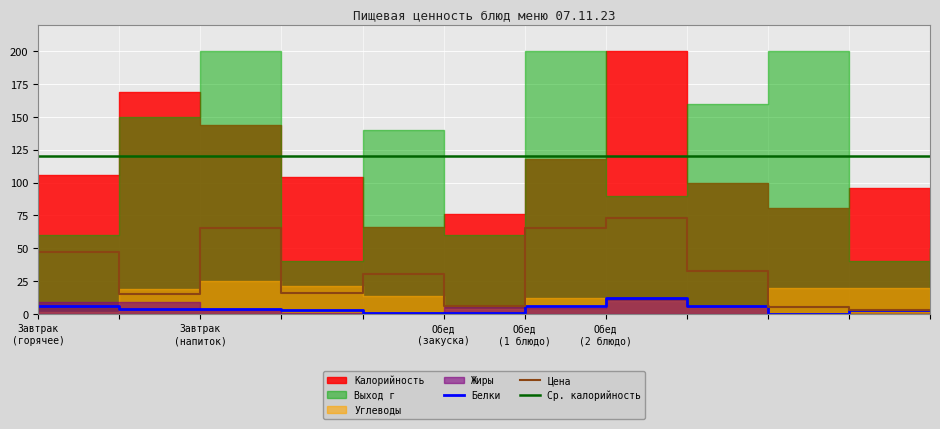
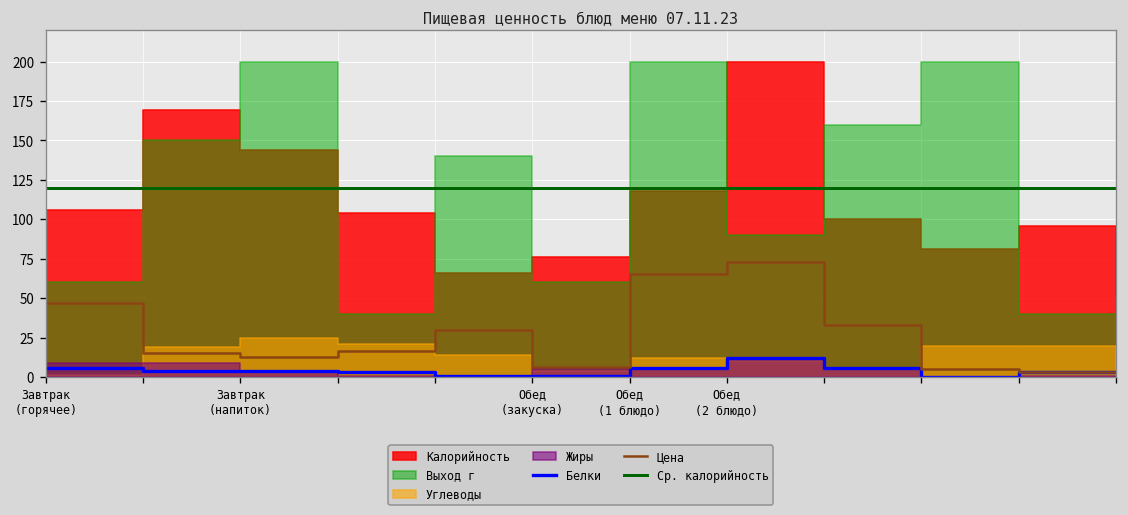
Цена, Завтрак (напиток): 65 -> 13
